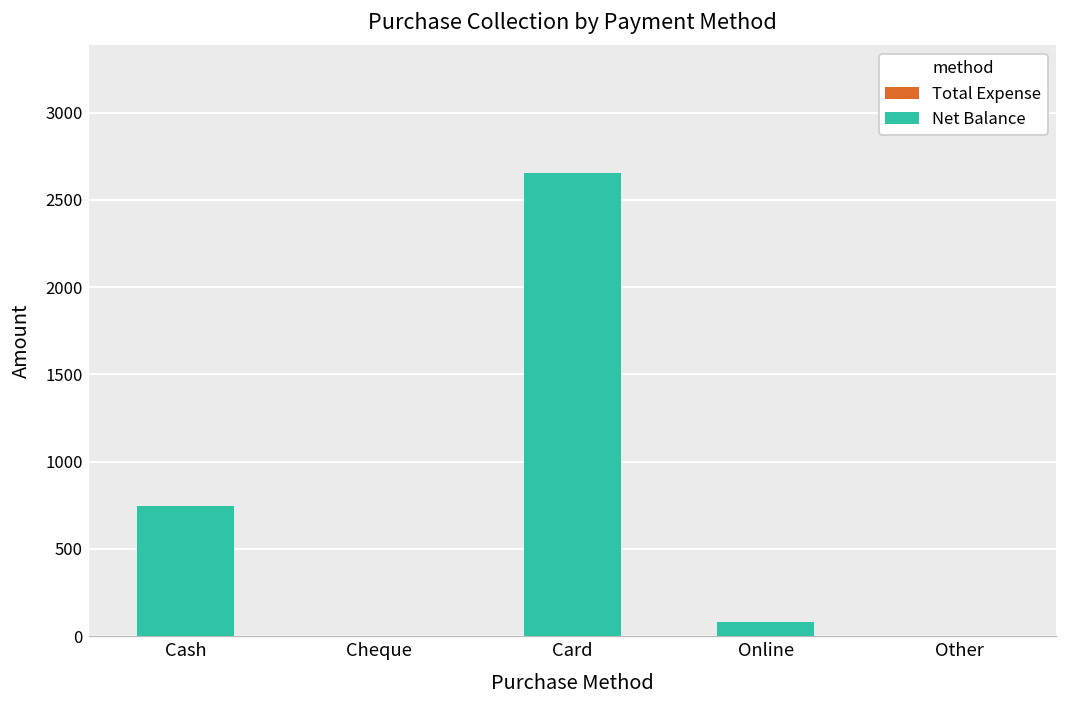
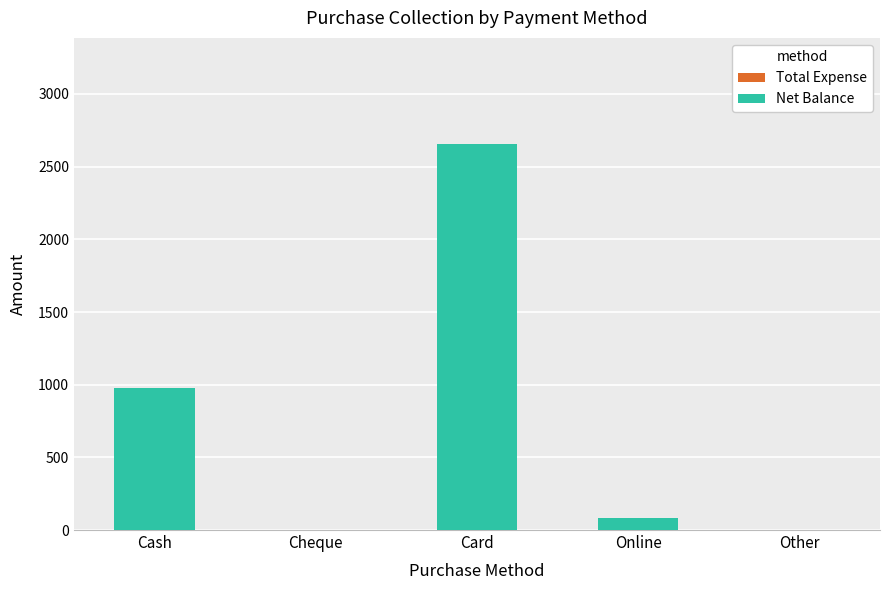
Net Balance, Cash: 750 -> 980
